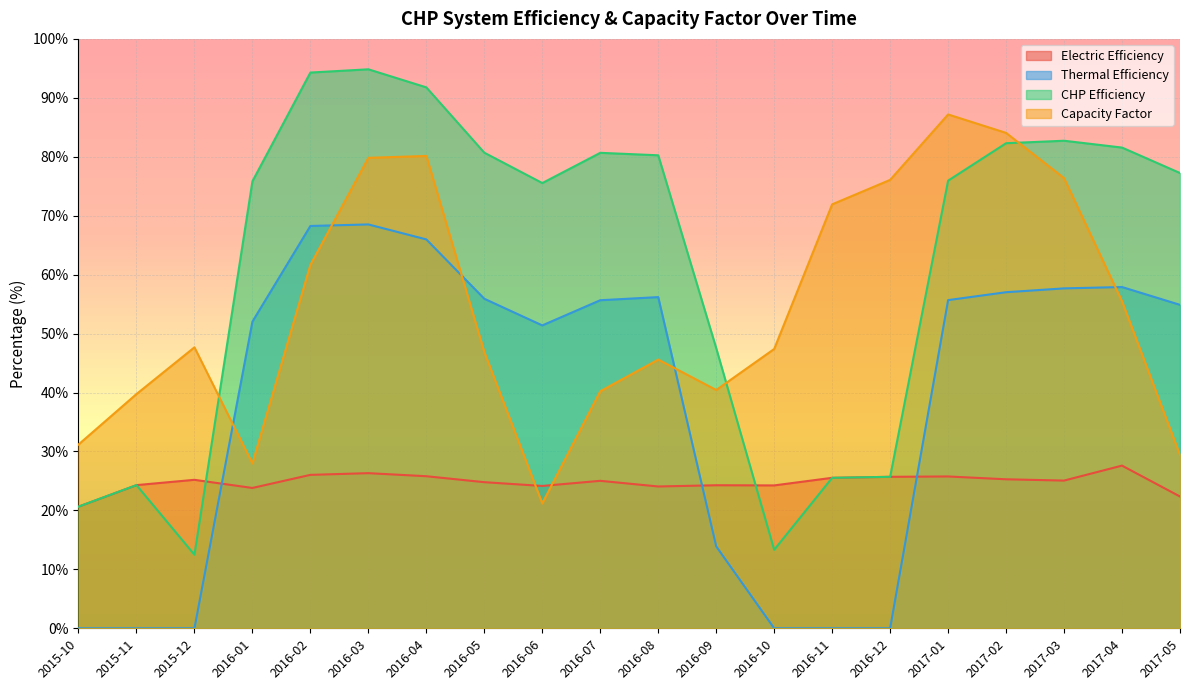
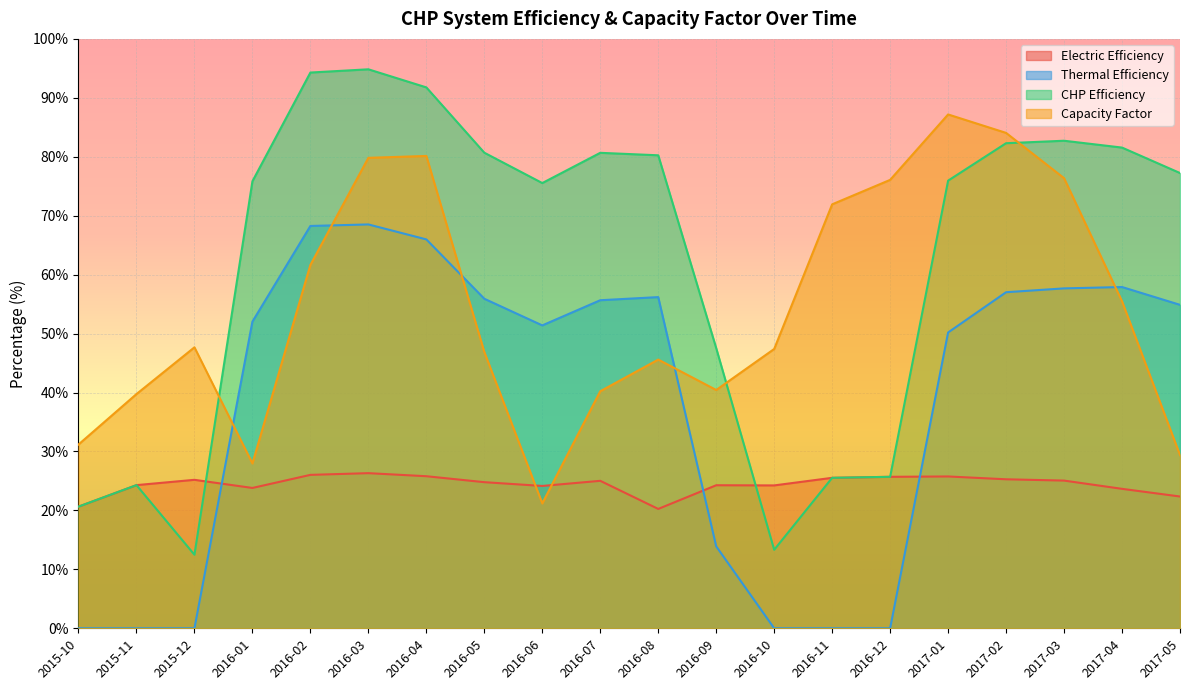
Electric Efficiency, 2016-08: 24% -> 20%
Thermal Efficiency, 2017-01: 56% -> 50%
Electric Efficiency, 2017-04: 28% -> 24%
